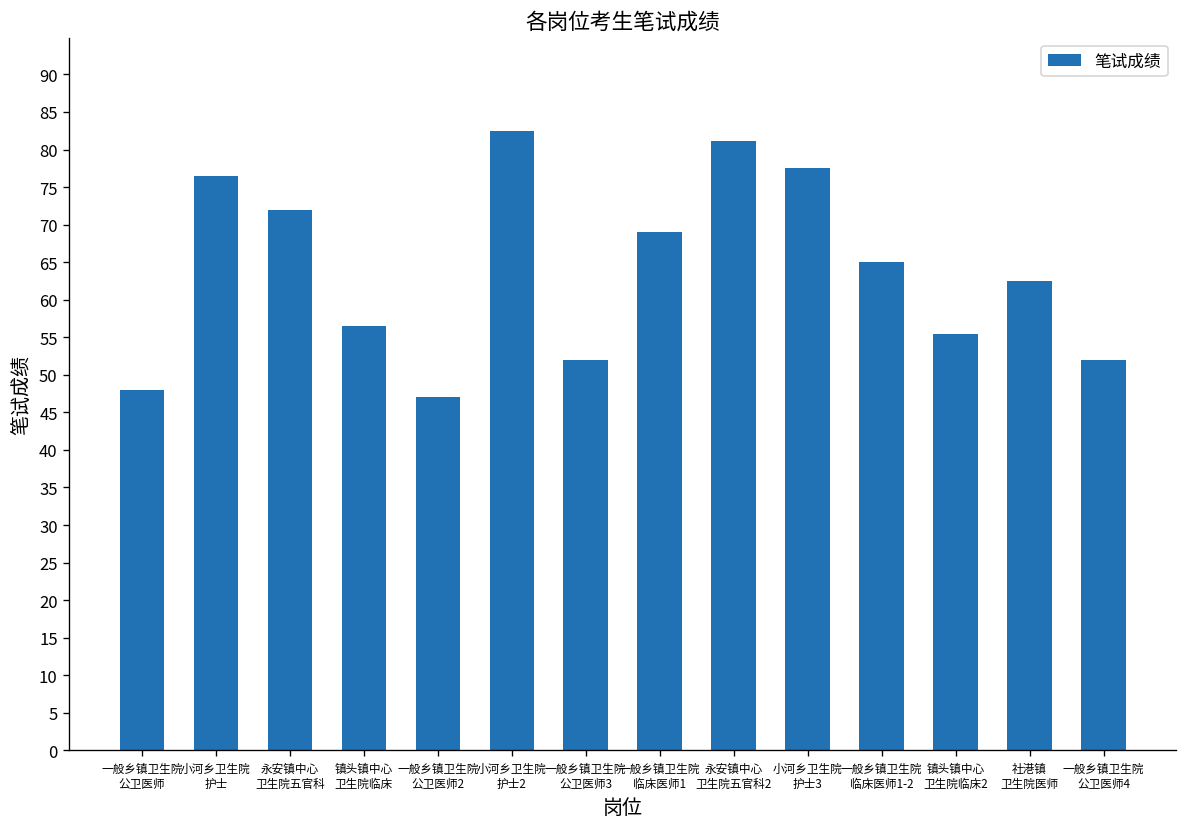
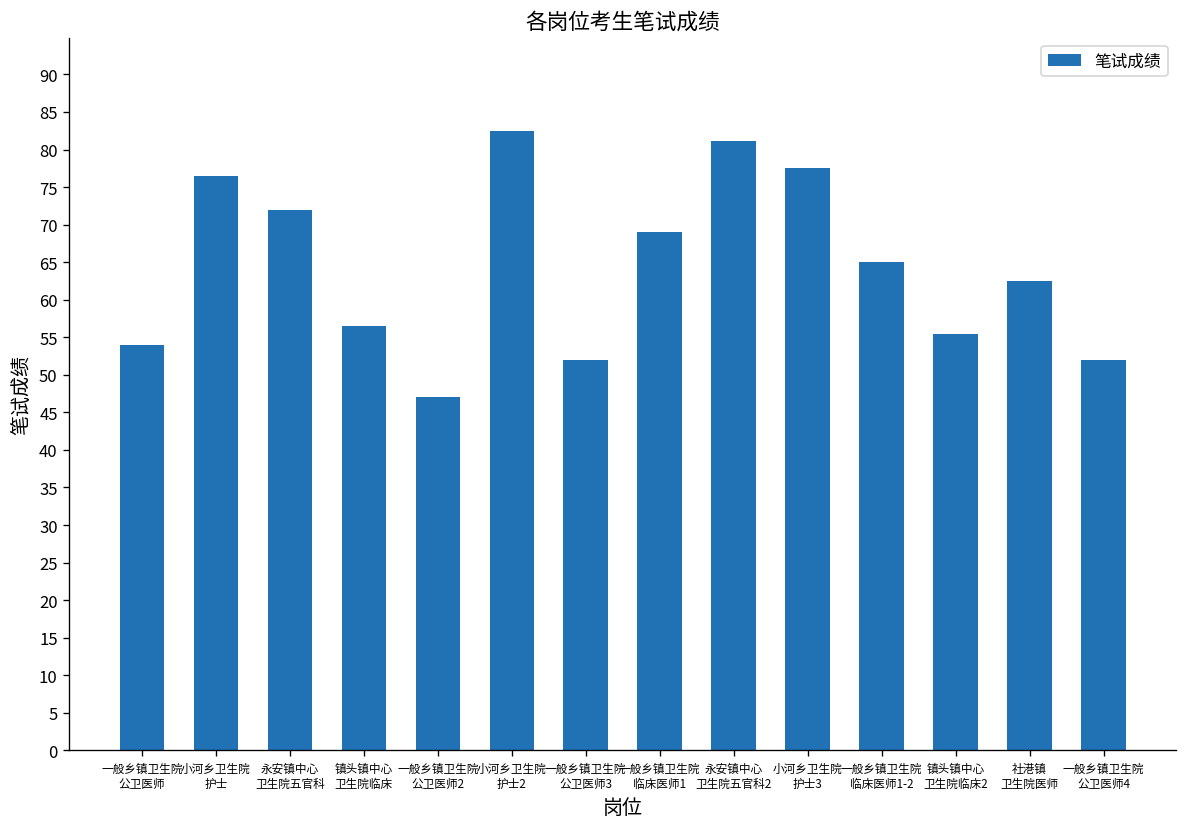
一般乡镇卫生院 公卫医师: 48 -> 54
